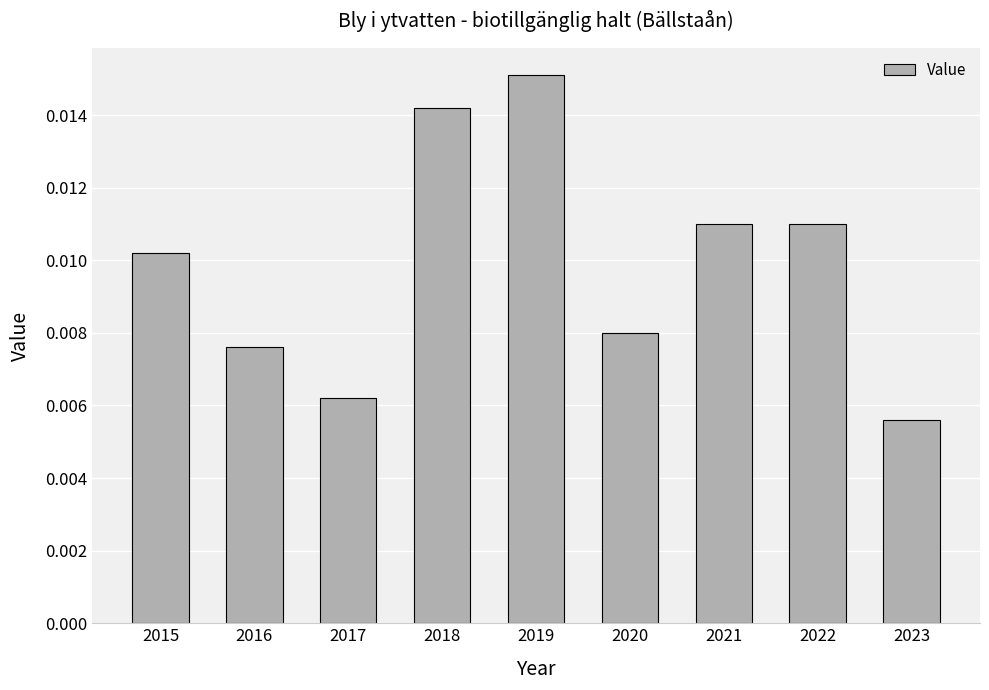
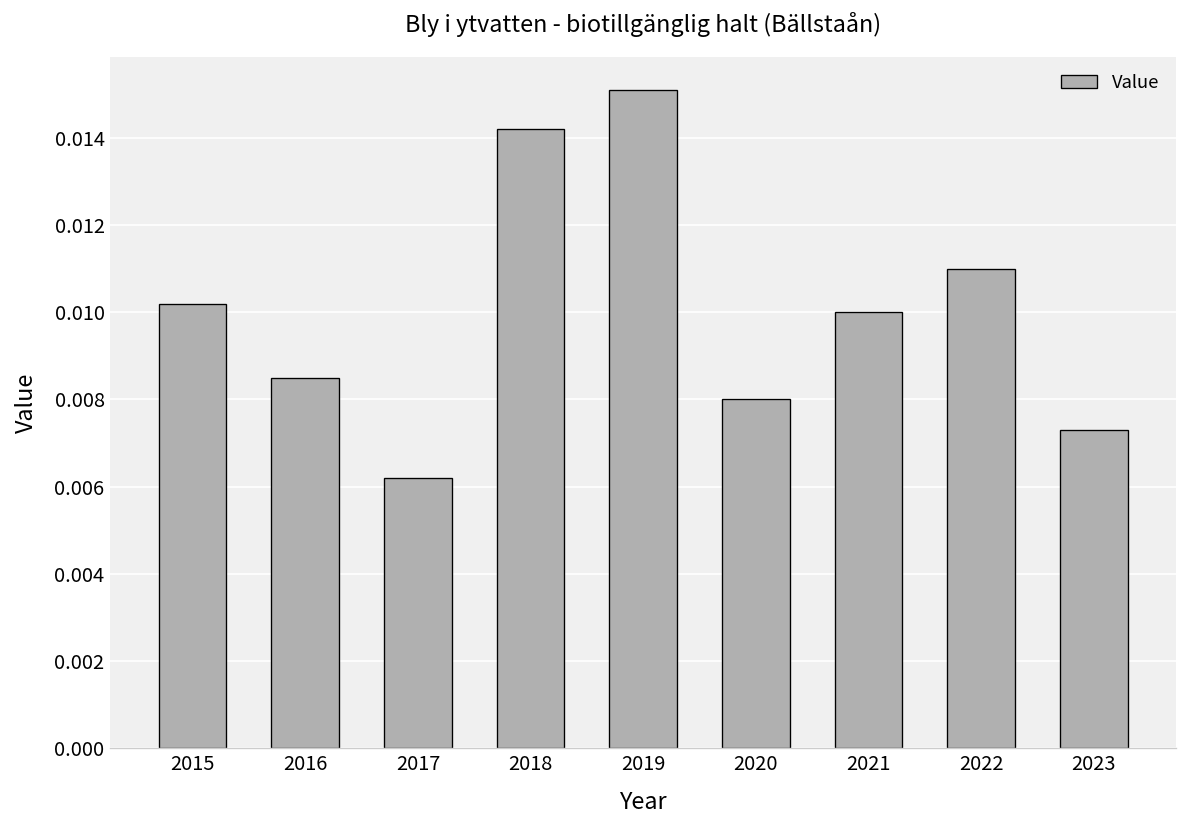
2016: 0.0076 -> 0.0085
2021: 0.011 -> 0.010
2023: 0.0056 -> 0.0073
